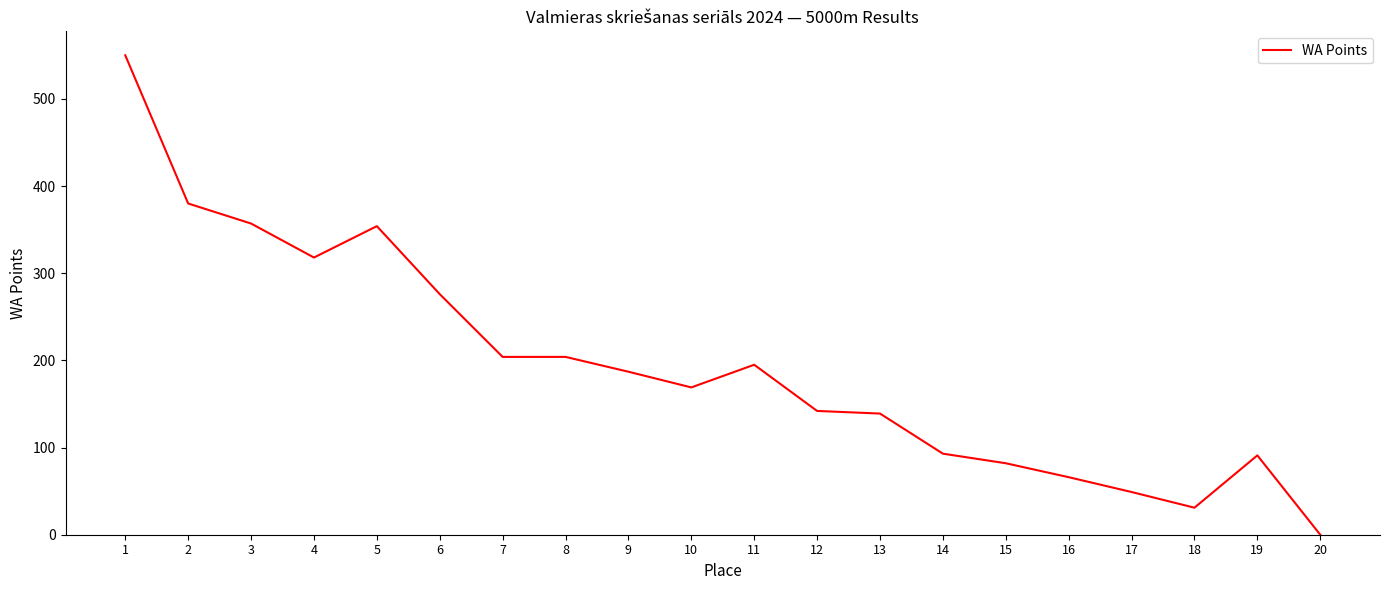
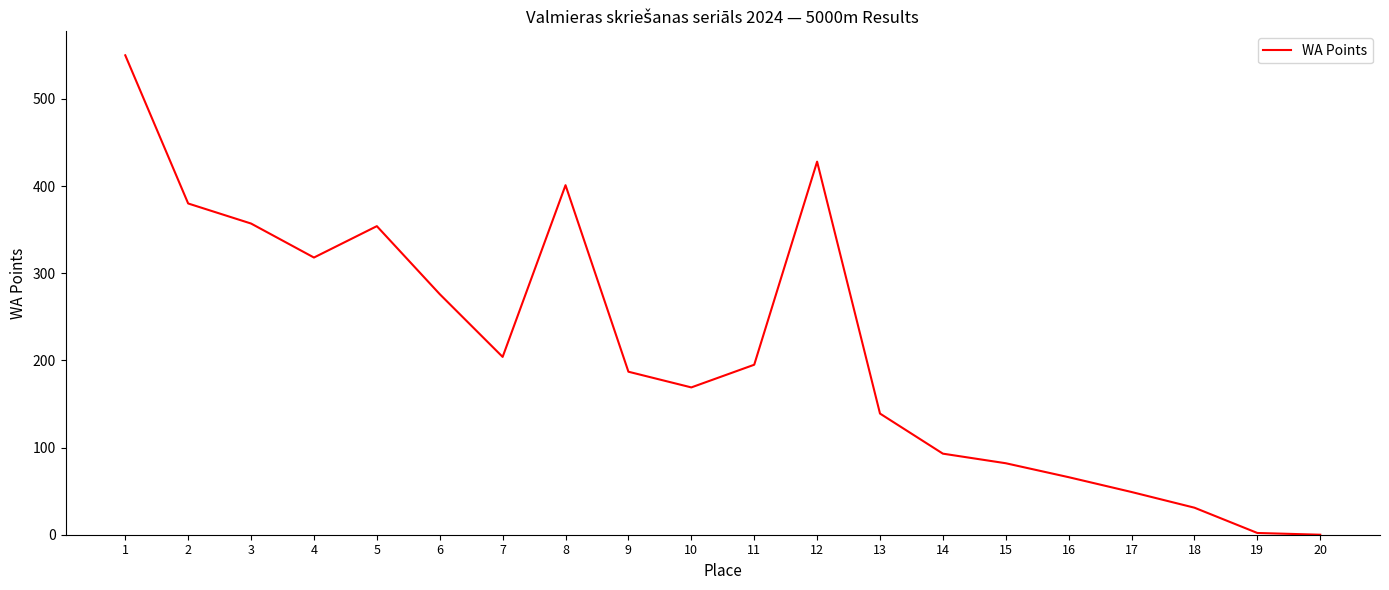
8: 200 -> 400
12: 140 -> 430
19: 90 -> 0
